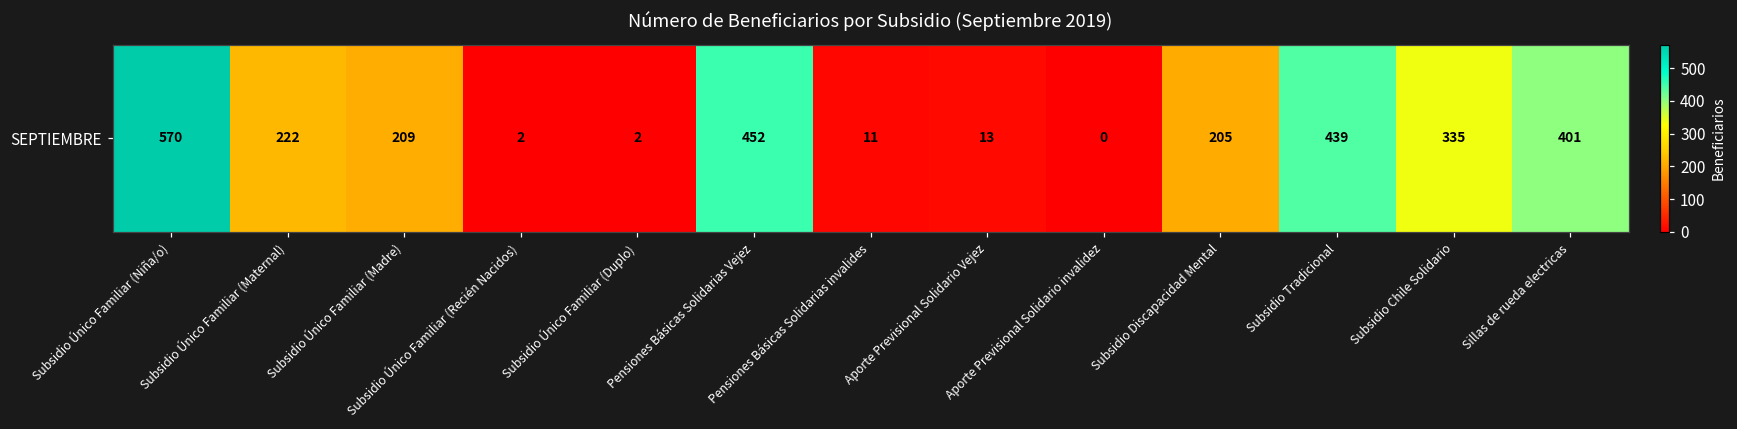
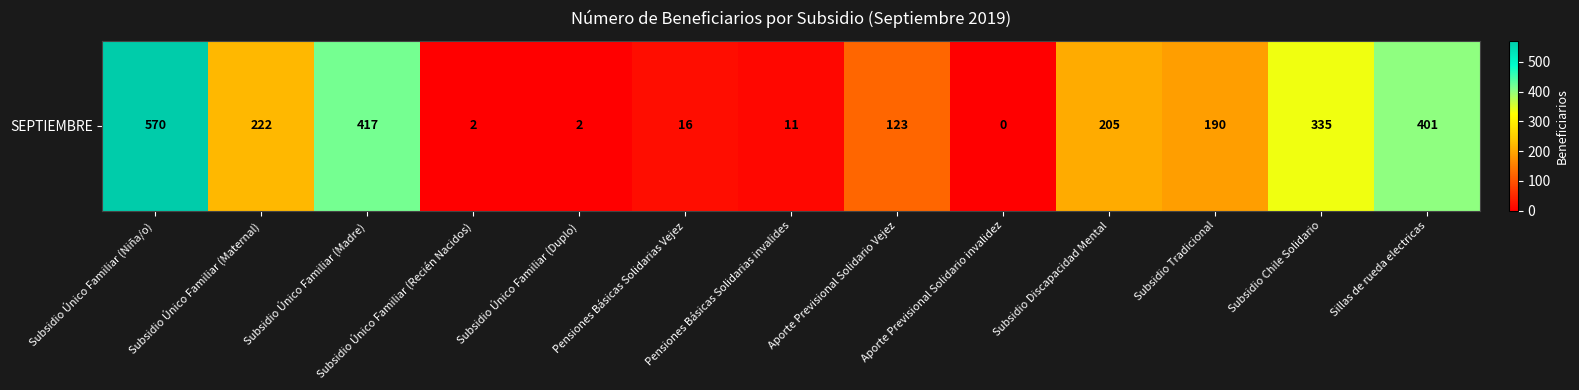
SEPTIEMBRE, Subsidio Único Familiar (Madre): 209 -> 417
SEPTIEMBRE, Pensiones Básicas Solidarias Vejez: 452 -> 16
SEPTIEMBRE, Aporte Previsional Solidario Vejez: 13 -> 123
SEPTIEMBRE, Subsidio Tradicional: 439 -> 190
